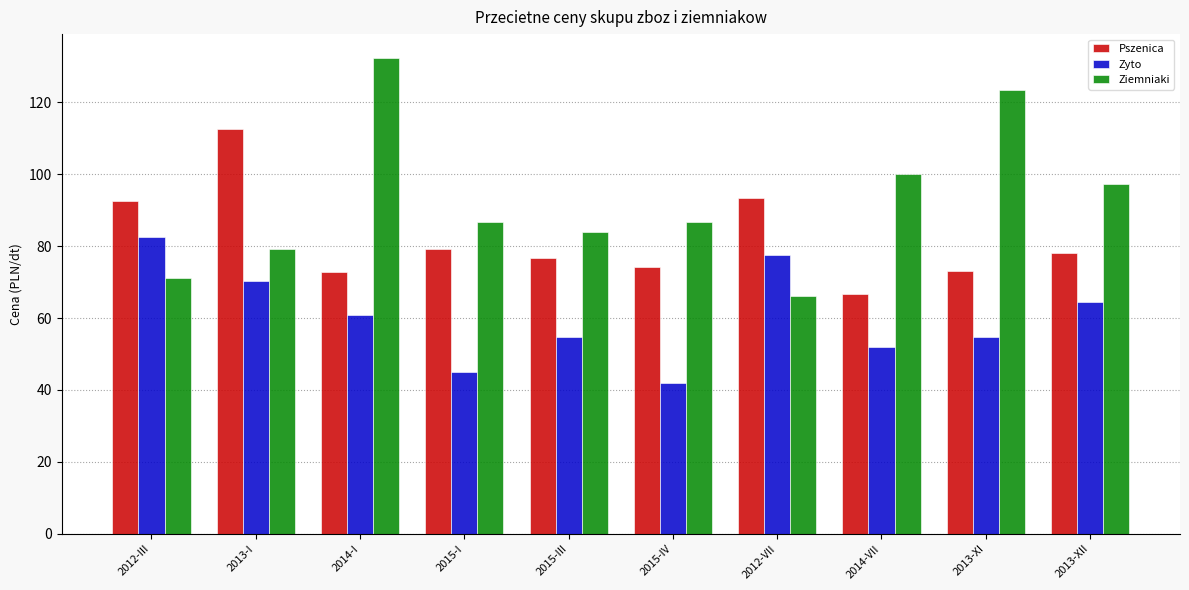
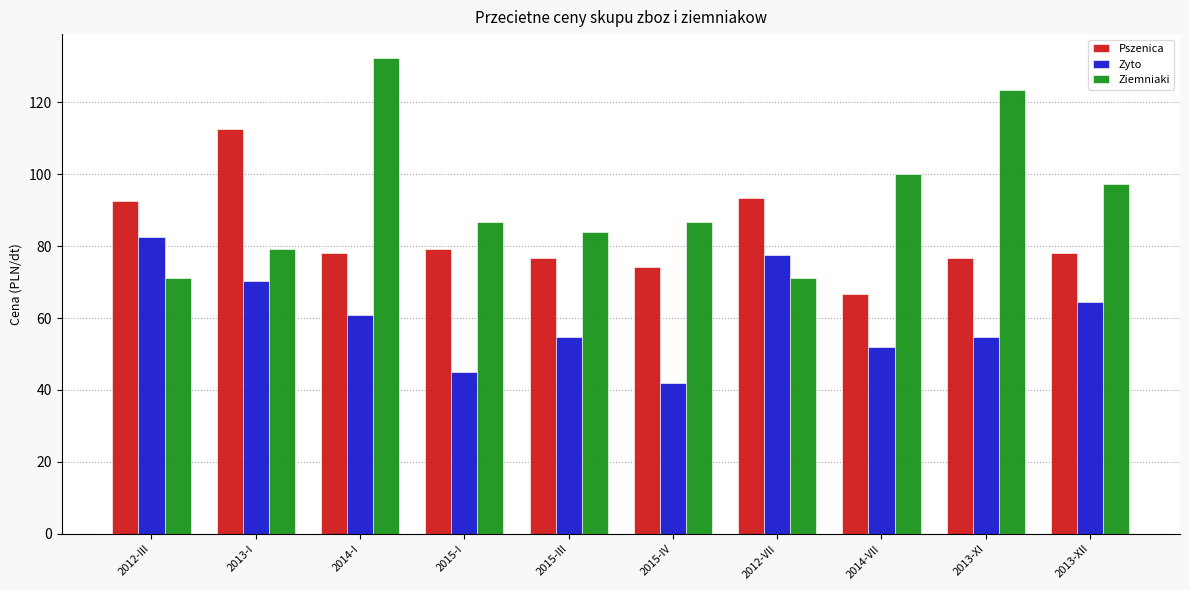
Pszenica, 2014-I: 73 -> 78
Ziemniaki, 2012-VII: 66 -> 71
Pszenica, 2013-XI: 73 -> 77
